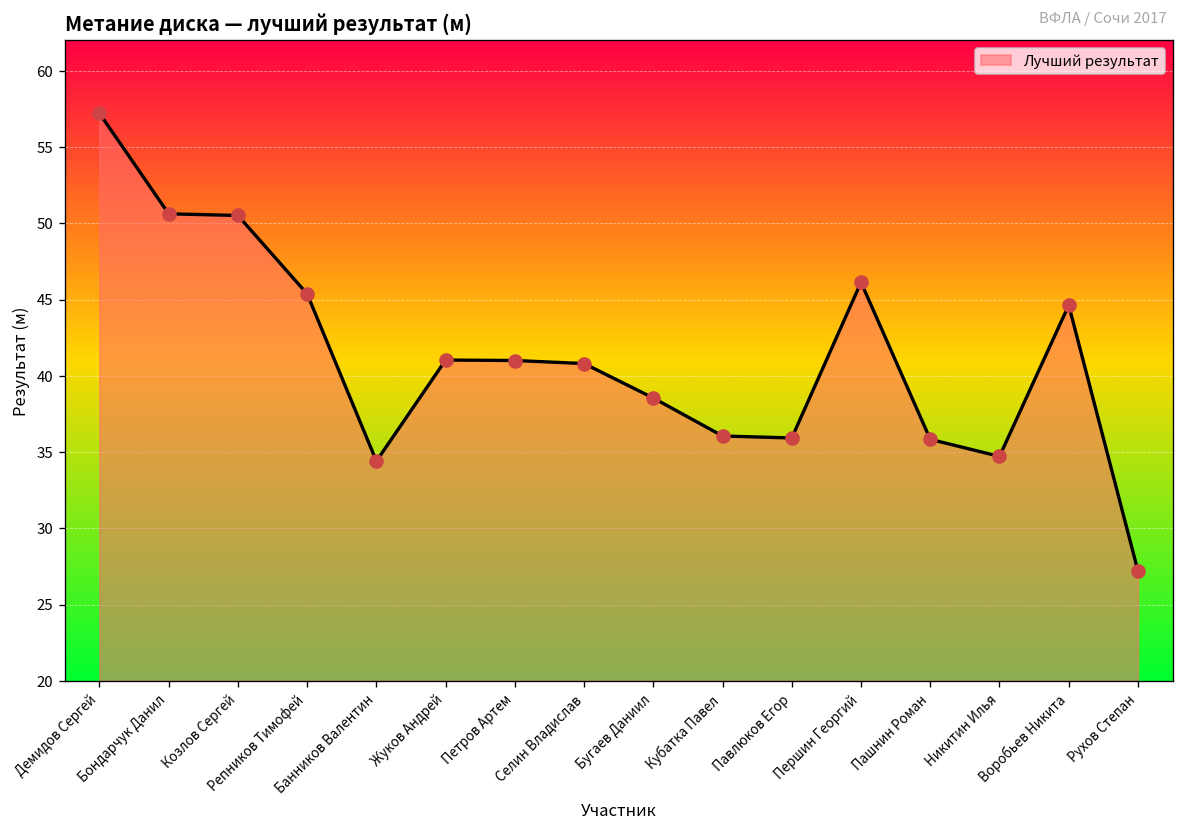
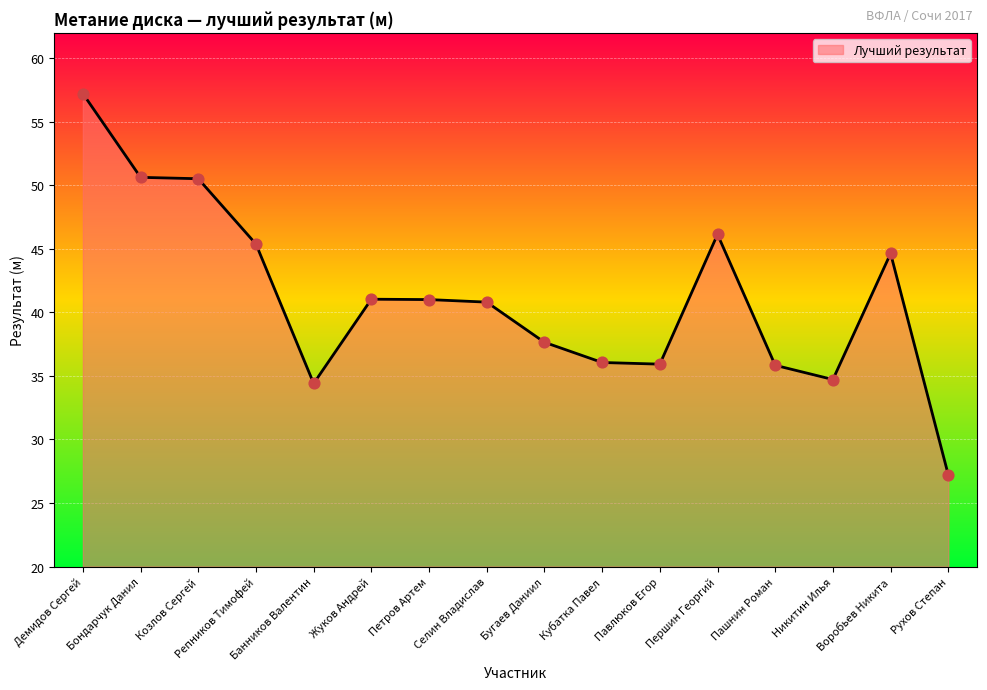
Бугаев Даниил: 38.6 -> 37.7
